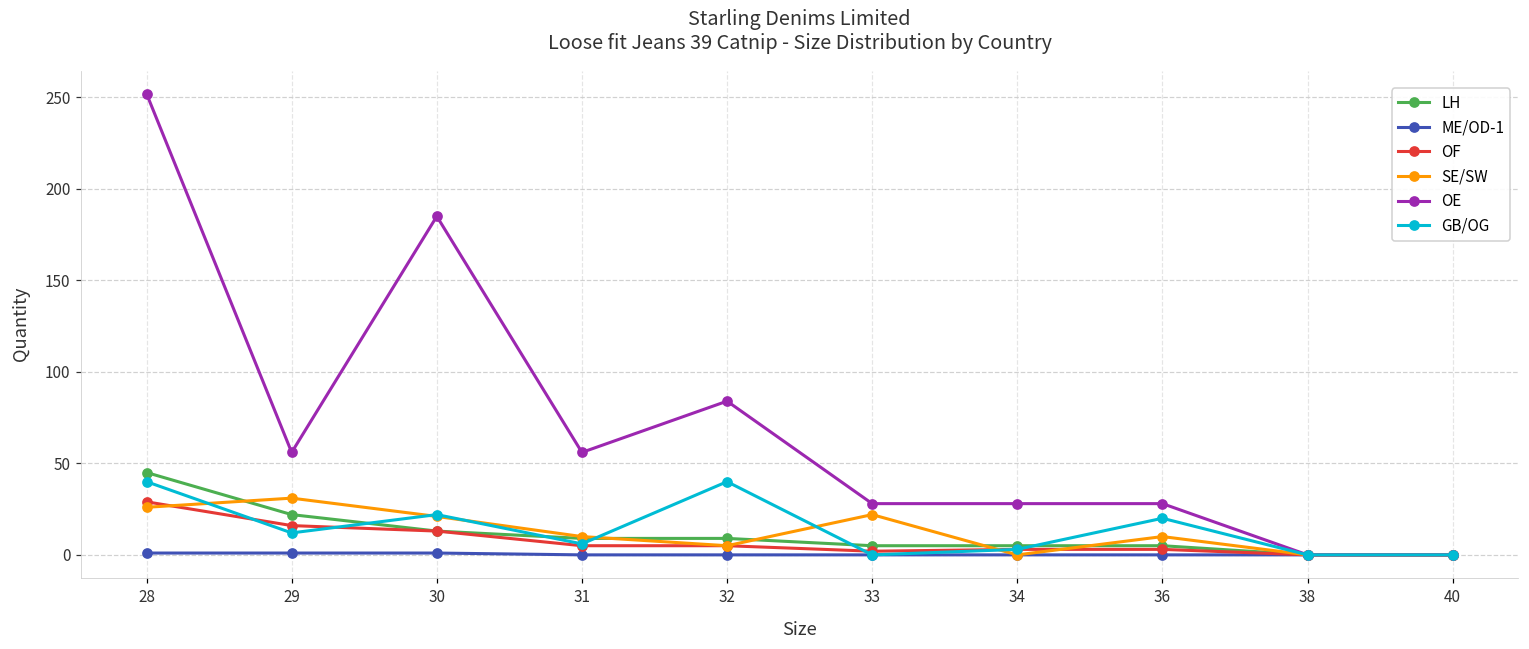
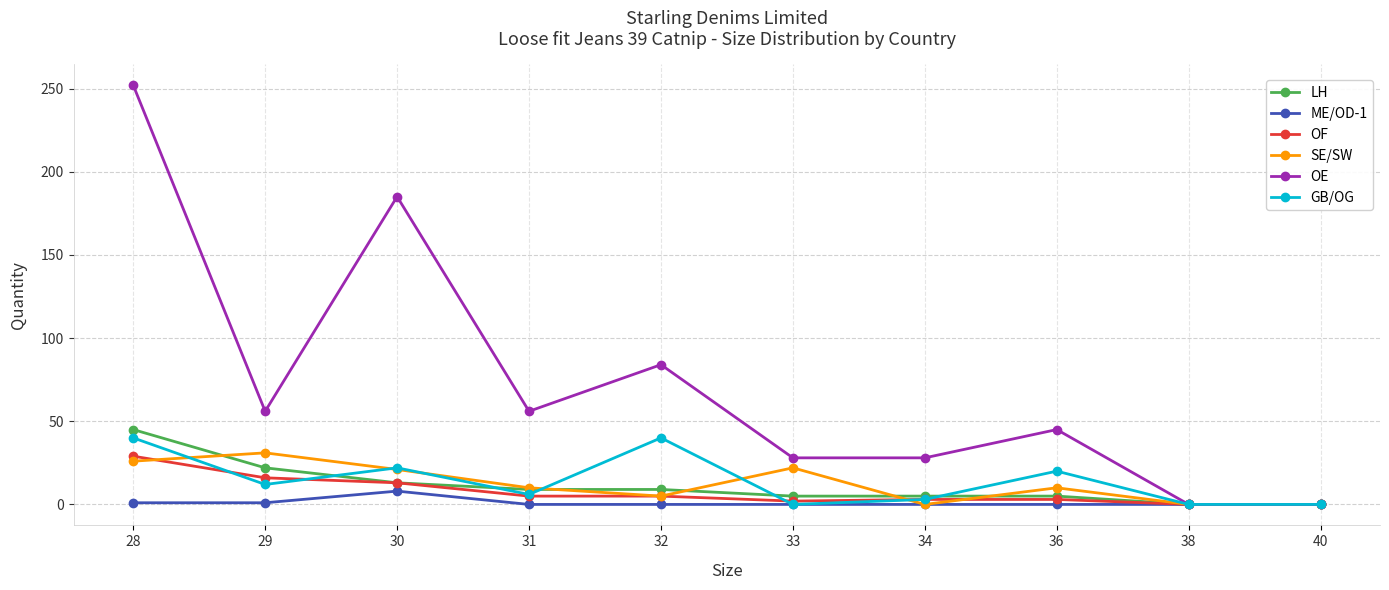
ME/OD-1, 30: 1 -> 8
OE, 36: 28 -> 45
